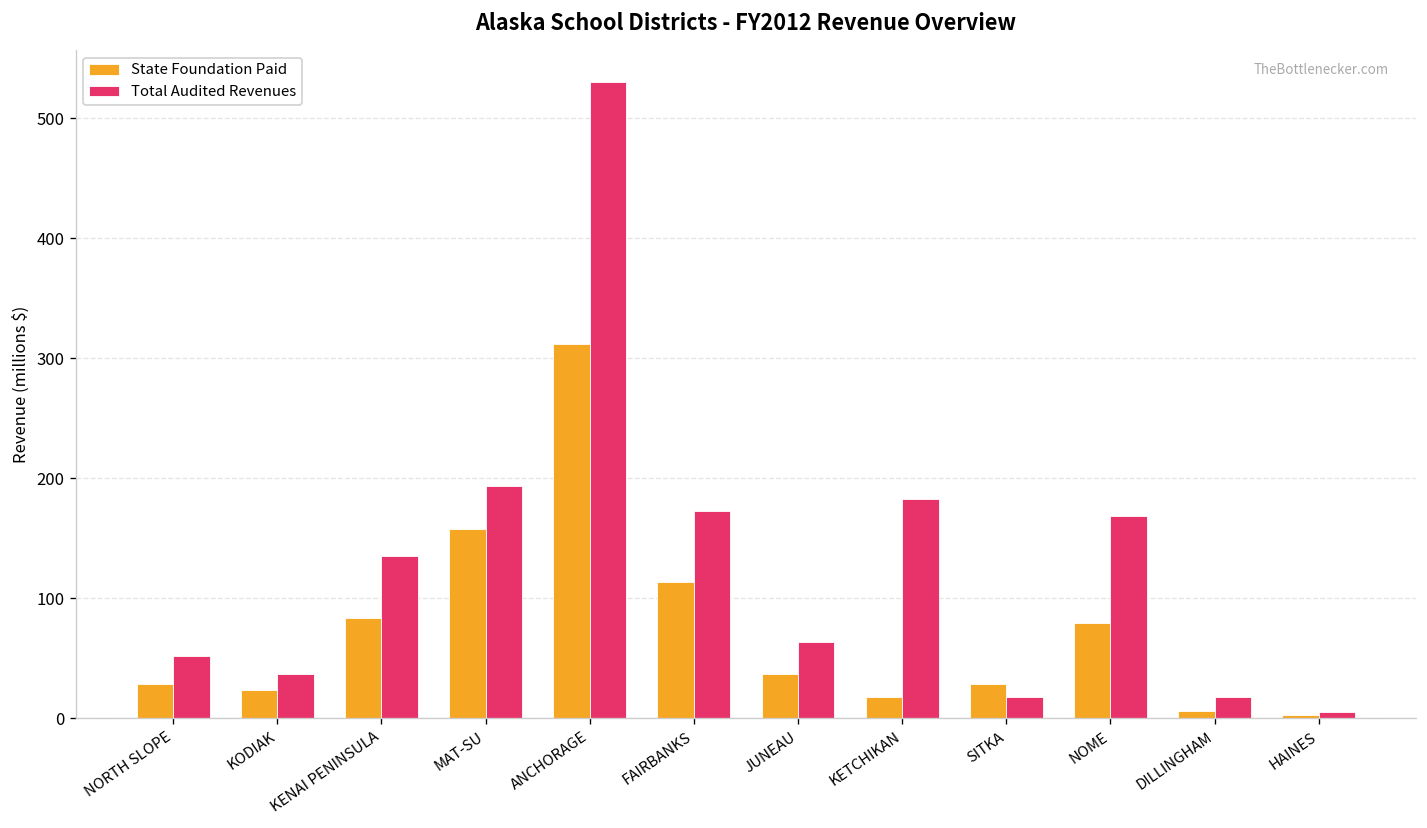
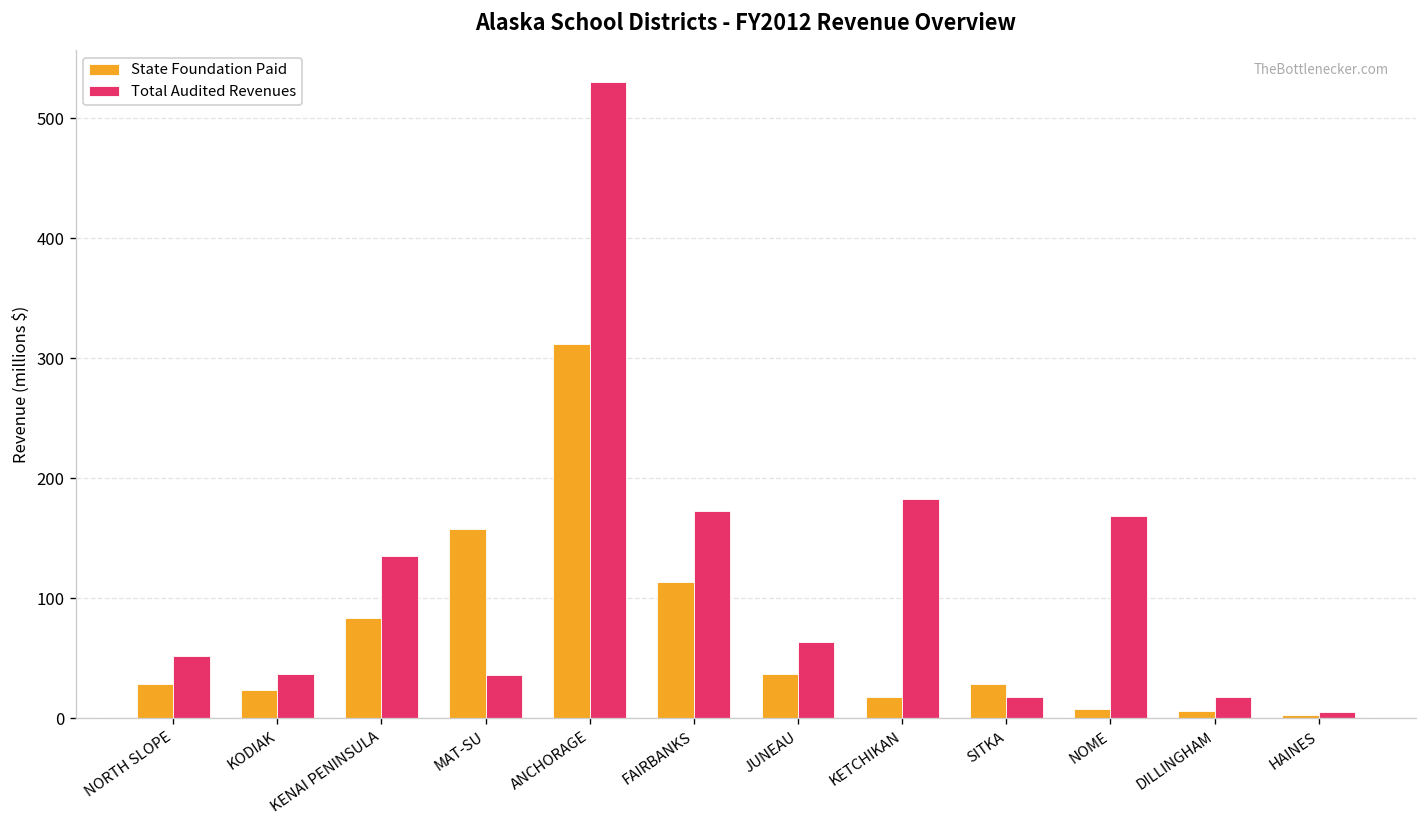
Total Audited Revenues, MAT-SU: 194 -> 36
State Foundation Paid, NOME: 80 -> 8
